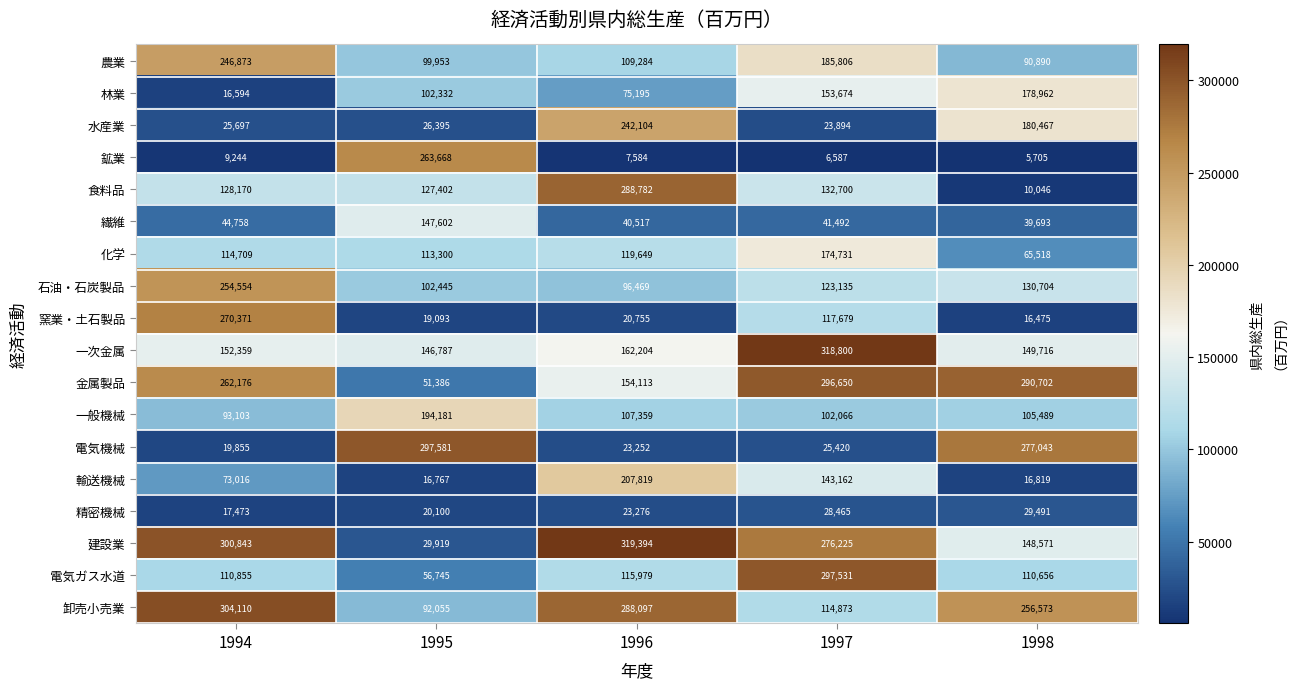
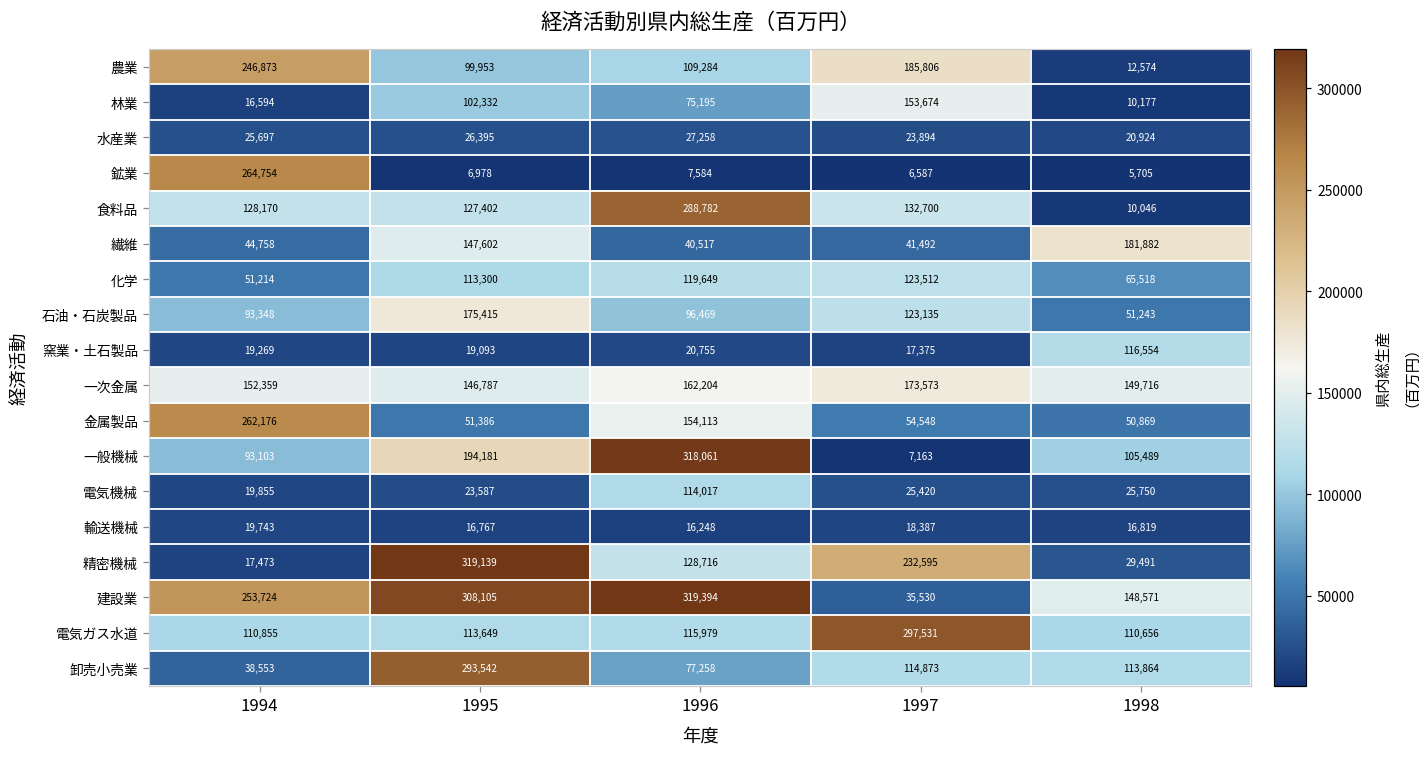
農業, 1998: 90,890 -> 12,574
林業, 1998: 178,962 -> 10,177
水産業, 1996: 242,104 -> 27,258
水産業, 1998: 180,467 -> 20,924
鉱業, 1994: 9,244 -> 264,754
鉱業, 1995: 263,668 -> 6,978
繊維, 1998: 39,693 -> 181,882
化学, 1994: 114,709 -> 51,214
化学, 1997: 174,731 -> 123,512
石油・石炭製品, 1994: 254,554 -> 93,348
石油・石炭製品, 1995: 102,445 -> 175,415
石油・石炭製品, 1998: 130,704 -> 51,243
窯業・土石製品, 1994: 270,371 -> 19,269
窯業・土石製品, 1997: 117,679 -> 17,375
窯業・土石製品, 1998: 16,475 -> 116,554
一次金属, 1997: 318,800 -> 173,573
金属製品, 1997: 296,650 -> 54,548
金属製品, 1998: 290,702 -> 50,869
一般機械, 1996: 107,359 -> 318,061
一般機械, 1997: 102,066 -> 7,163
電気機械, 1995: 297,581 -> 23,587
電気機械, 1996: 23,252 -> 114,017
電気機械, 1998: 277,043 -> 25,750
輸送機械, 1994: 73,016 -> 19,743
輸送機械, 1996: 207,819 -> 16,248
輸送機械, 1997: 143,162 -> 18,387
精密機械, 1995: 20,100 -> 319,139
精密機械, 1996: 23,276 -> 128,716
精密機械, 1997: 28,465 -> 232,595
建設業, 1994: 300,843 -> 253,724
建設業, 1995: 29,919 -> 308,105
建設業, 1997: 276,225 -> 35,530
電気ガス水道, 1995: 56,745 -> 113,649
卸売小売業, 1994: 304,110 -> 38,553
卸売小売業, 1995: 92,055 -> 293,542
卸売小売業, 1996: 288,097 -> 77,258
卸売小売業, 1998: 256,573 -> 113,864
